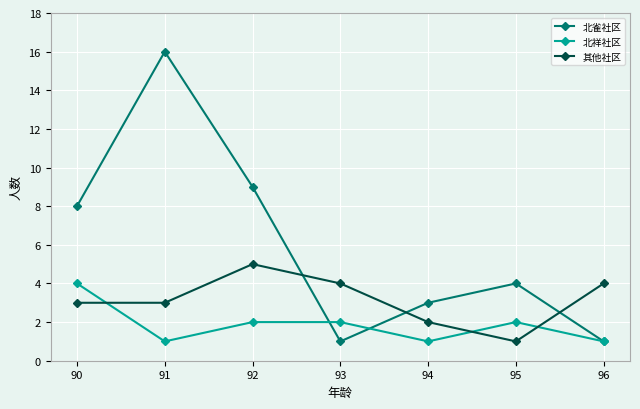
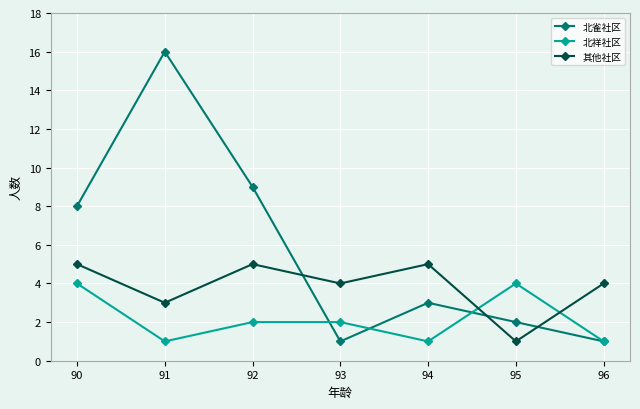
其他社区, 90: 3 -> 5
其他社区, 94: 2 -> 5
北雀社区, 95: 4 -> 2
北祥社区, 95: 2 -> 4
